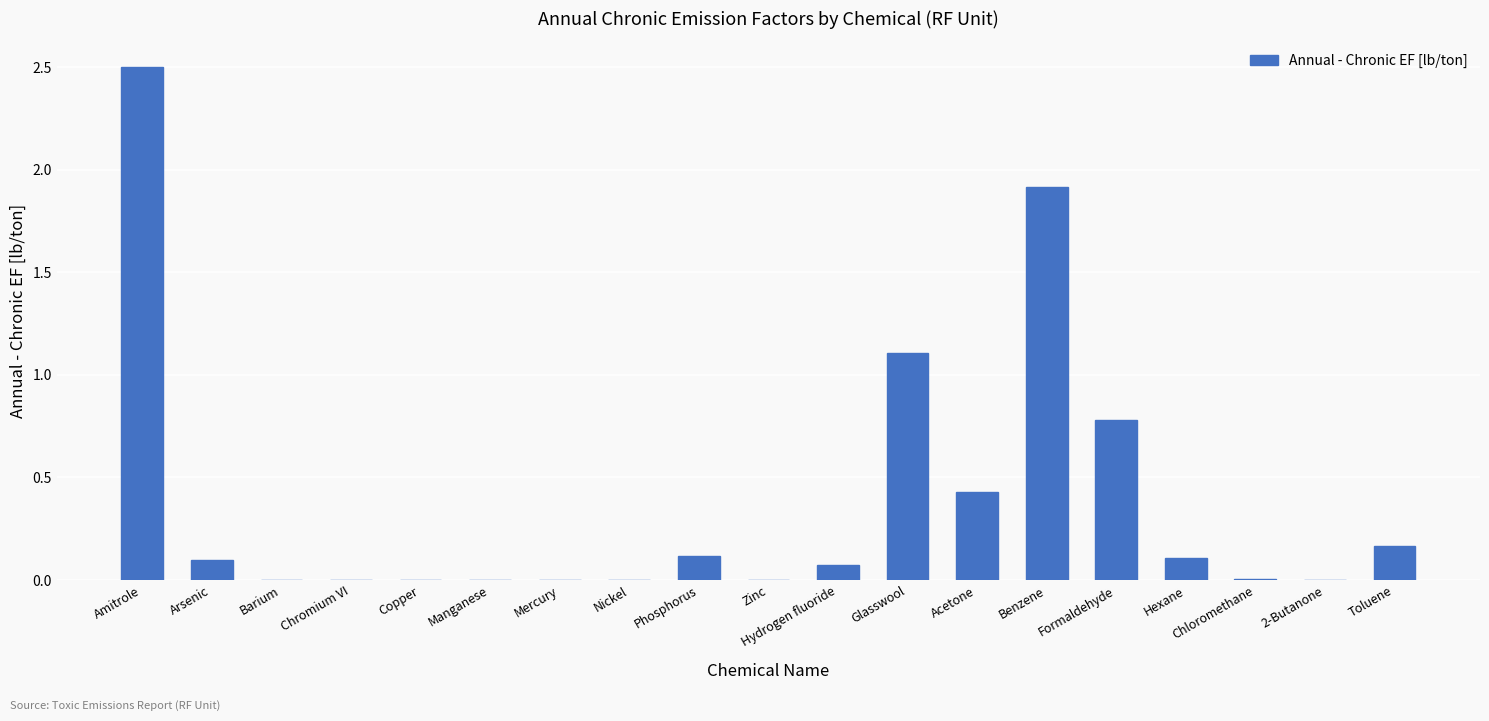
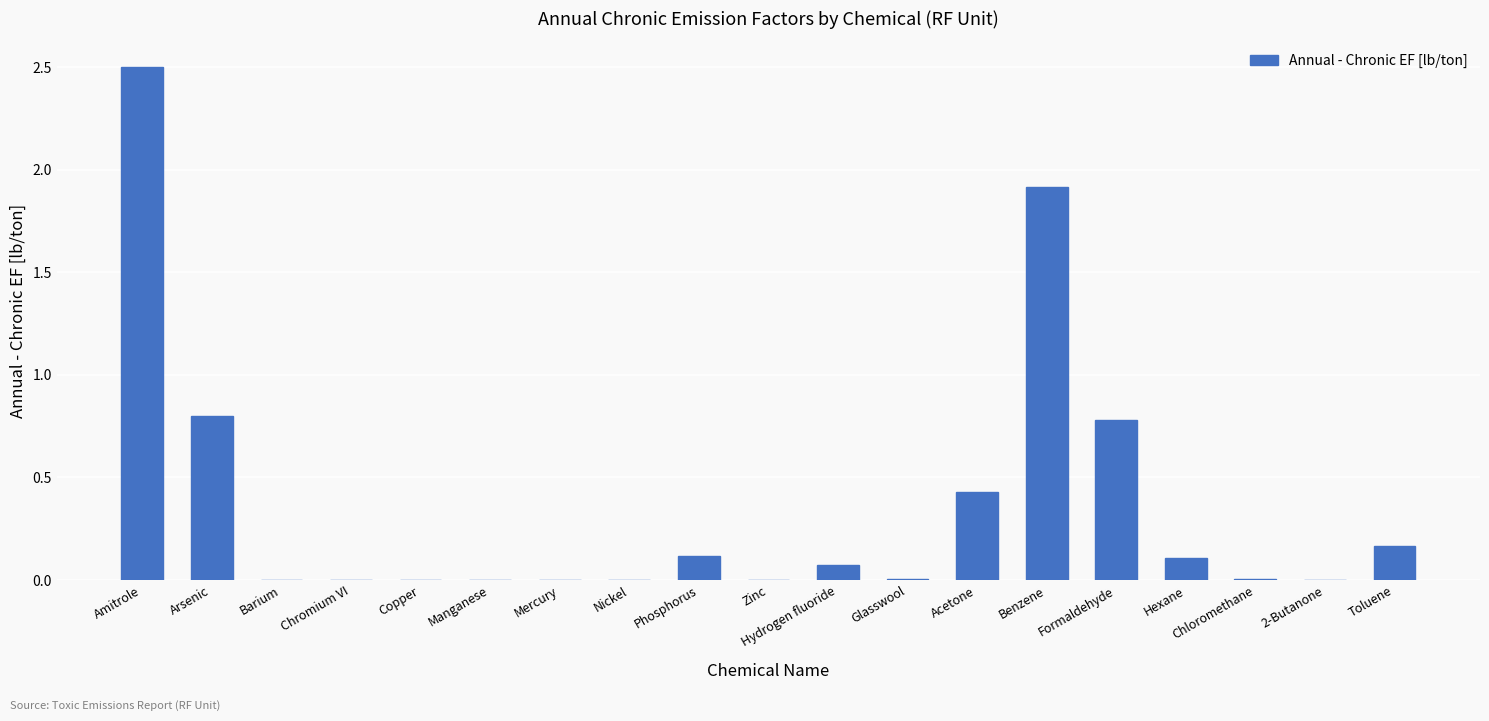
Arsenic: 0.1 -> 0.8
Glasswool: 1.11 -> 0.01
